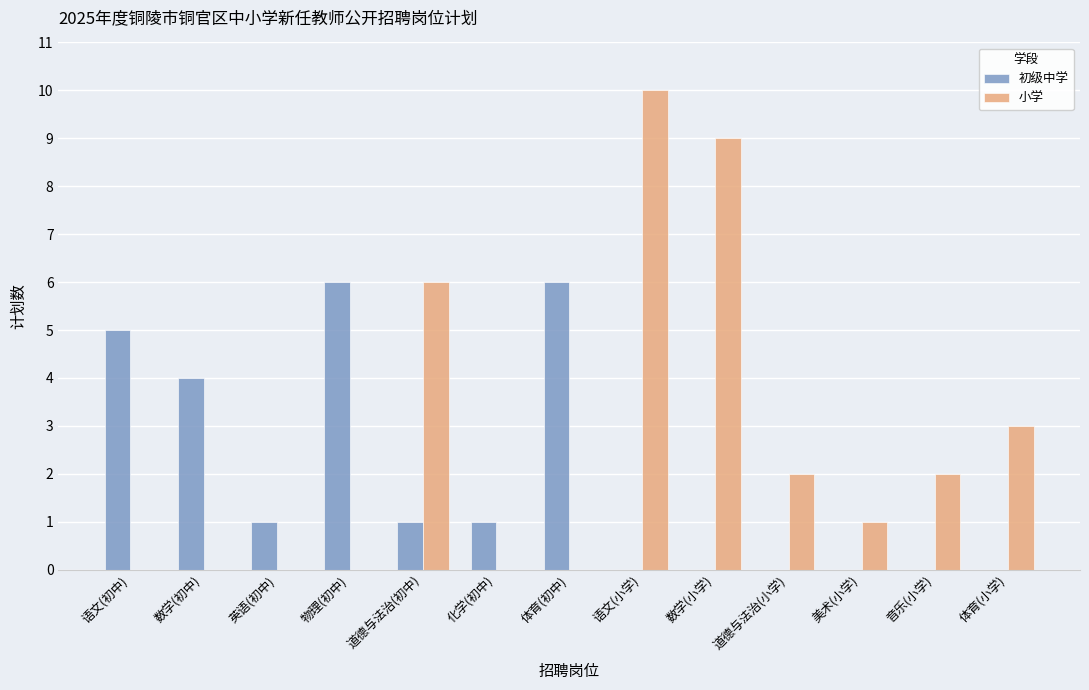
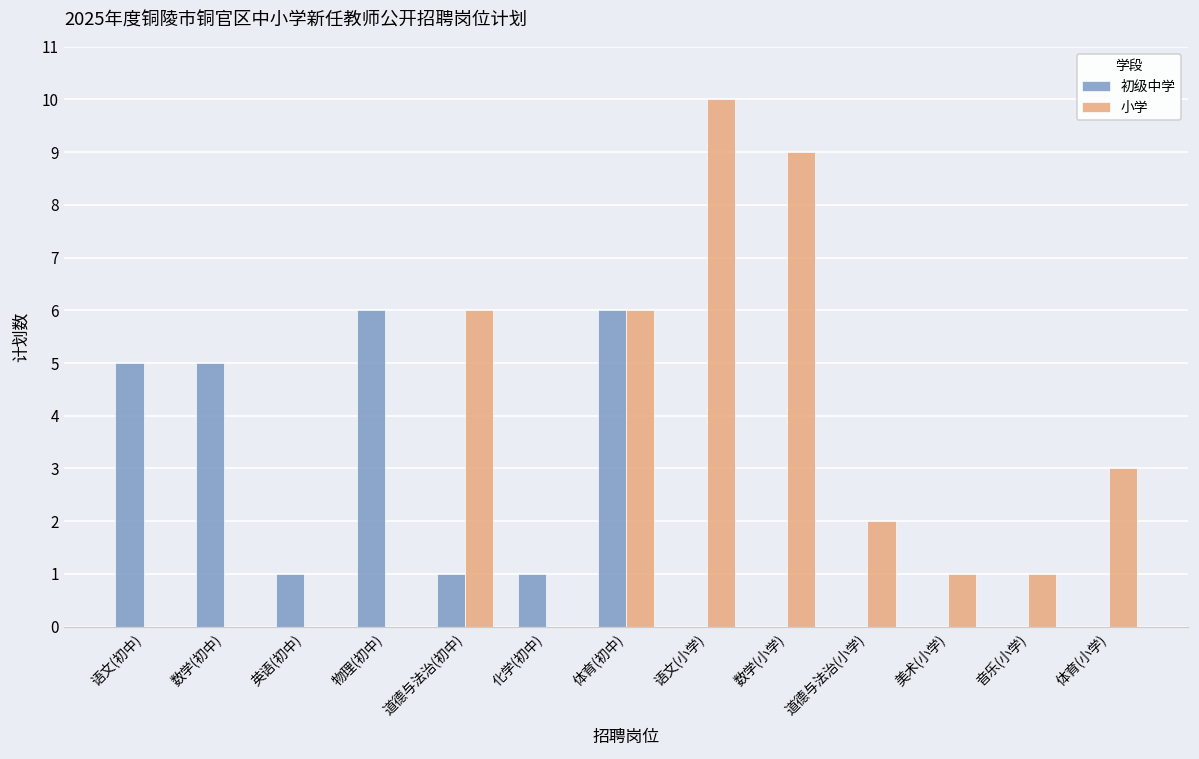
初级中学, 数学(初中): 4 -> 5
小学, 体育(初中): 0 -> 6
小学, 音乐(小学): 2 -> 1
